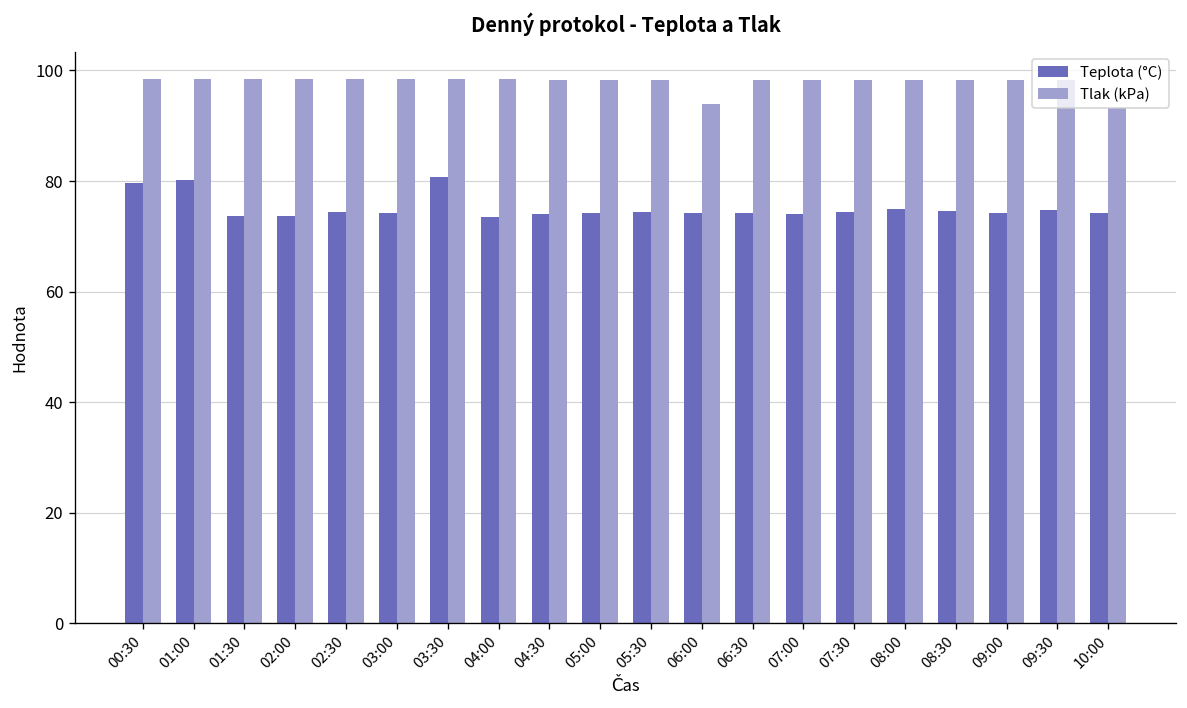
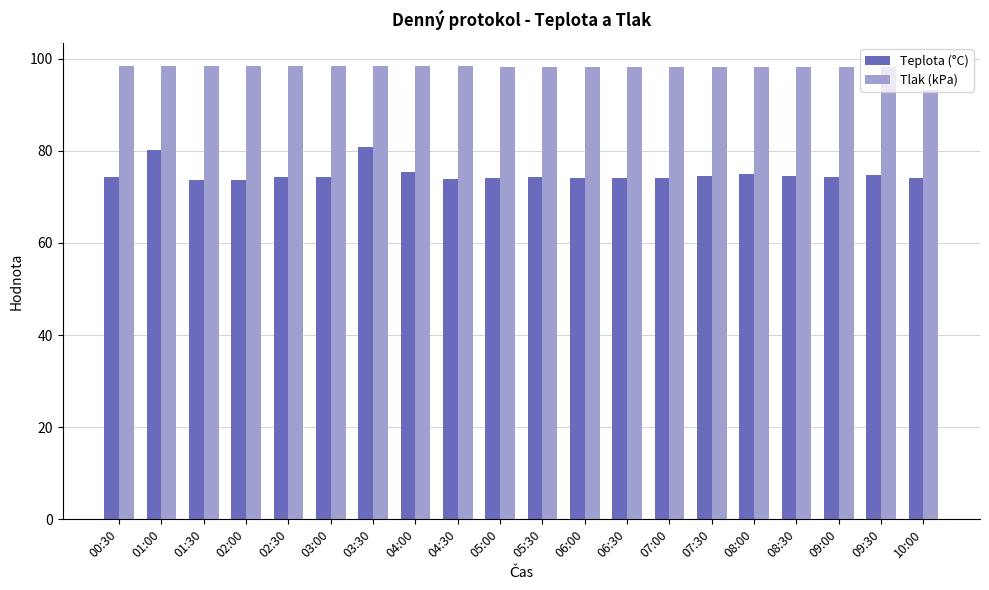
Teplota (°C), 00:30: 80 -> 74
Teplota (°C), 04:00: 73 -> 75
Tlak (kPa), 06:00: 94 -> 98
